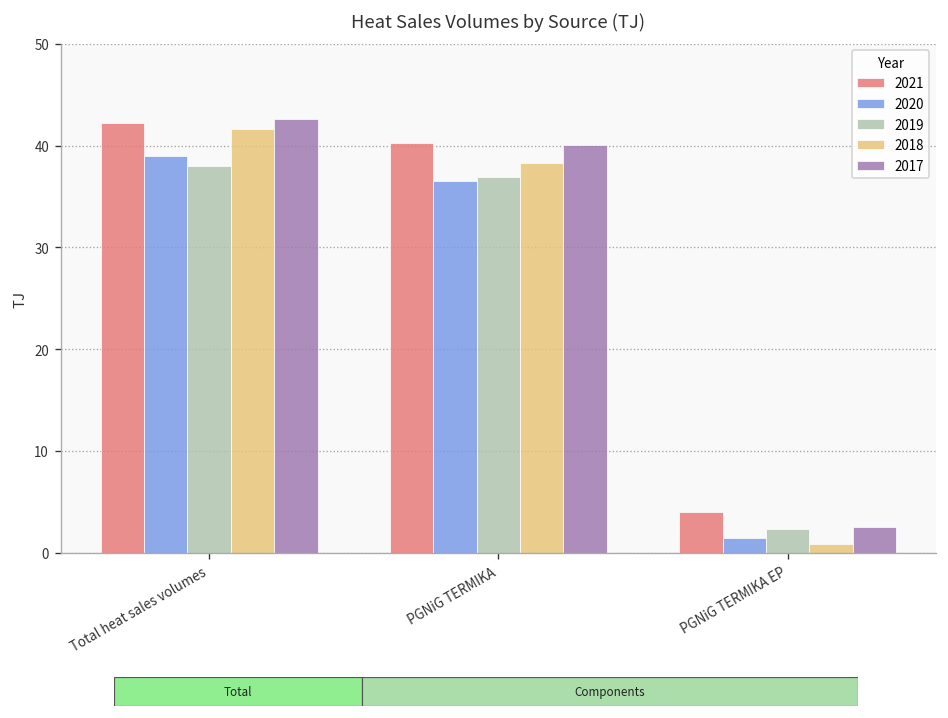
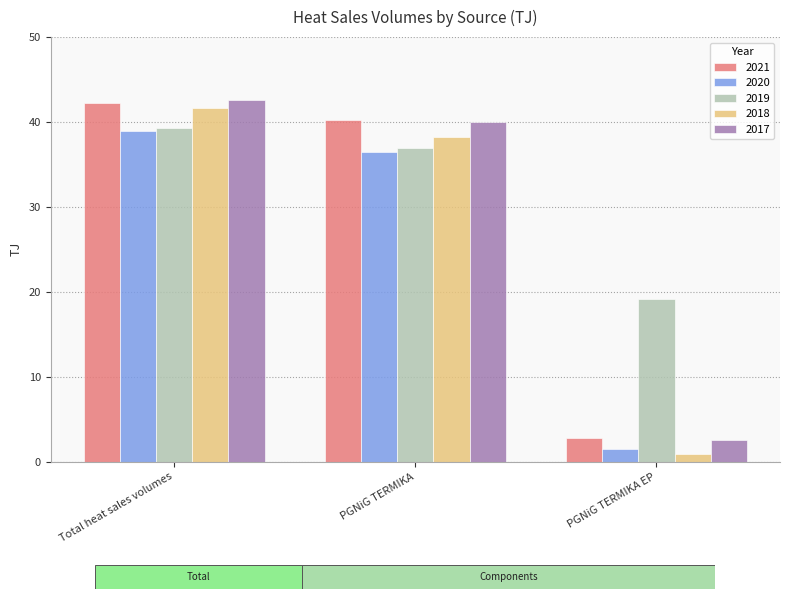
2019, Total heat sales volumes: 38 -> 39
2021, PGNiG TERMIKA EP: 4 -> 3
2019, PGNiG TERMIKA EP: 2 -> 19
